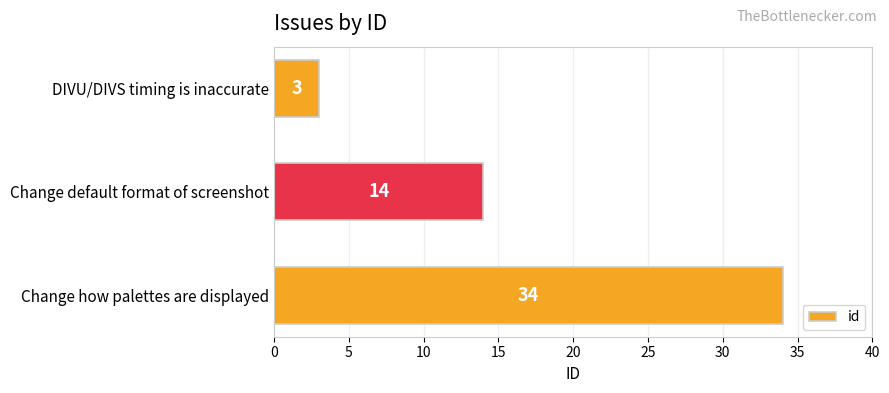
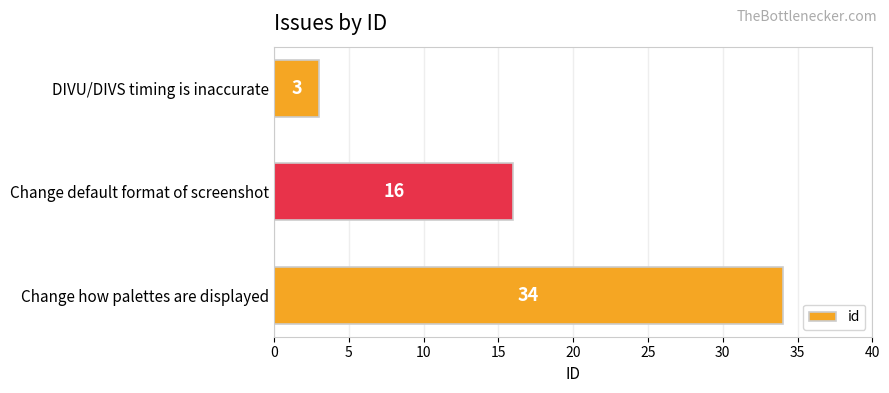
Change default format of screenshot: 14 -> 16
